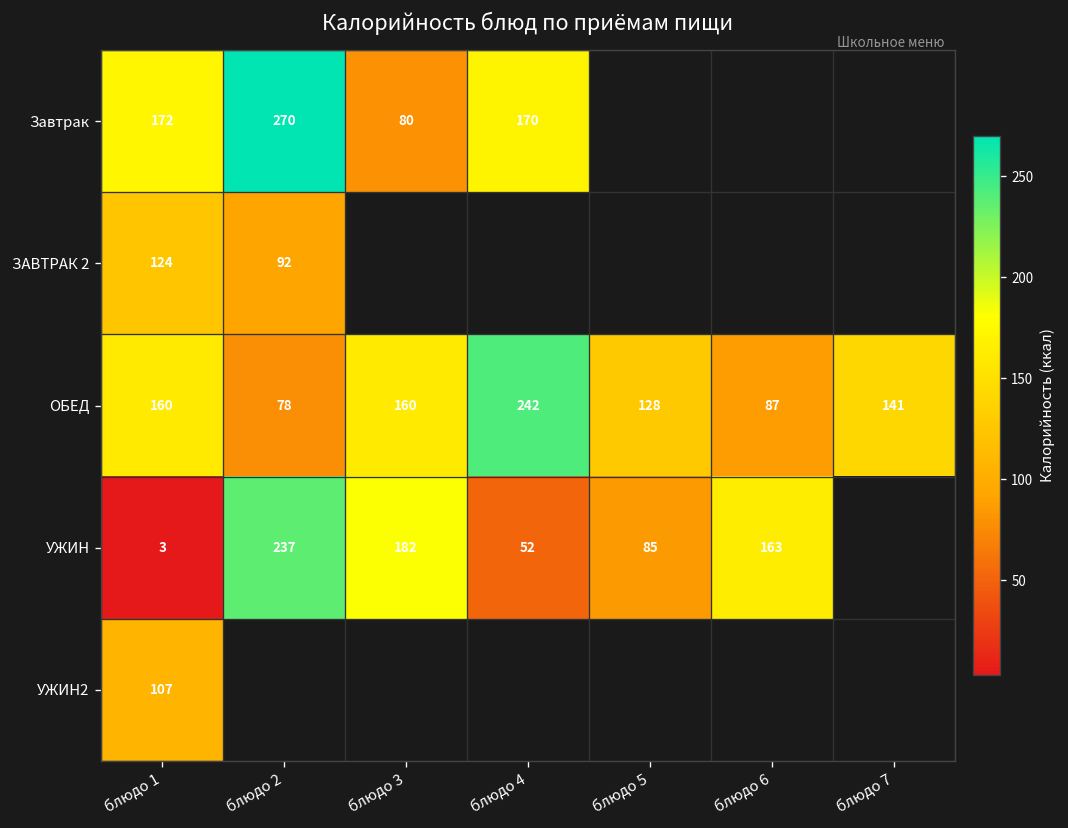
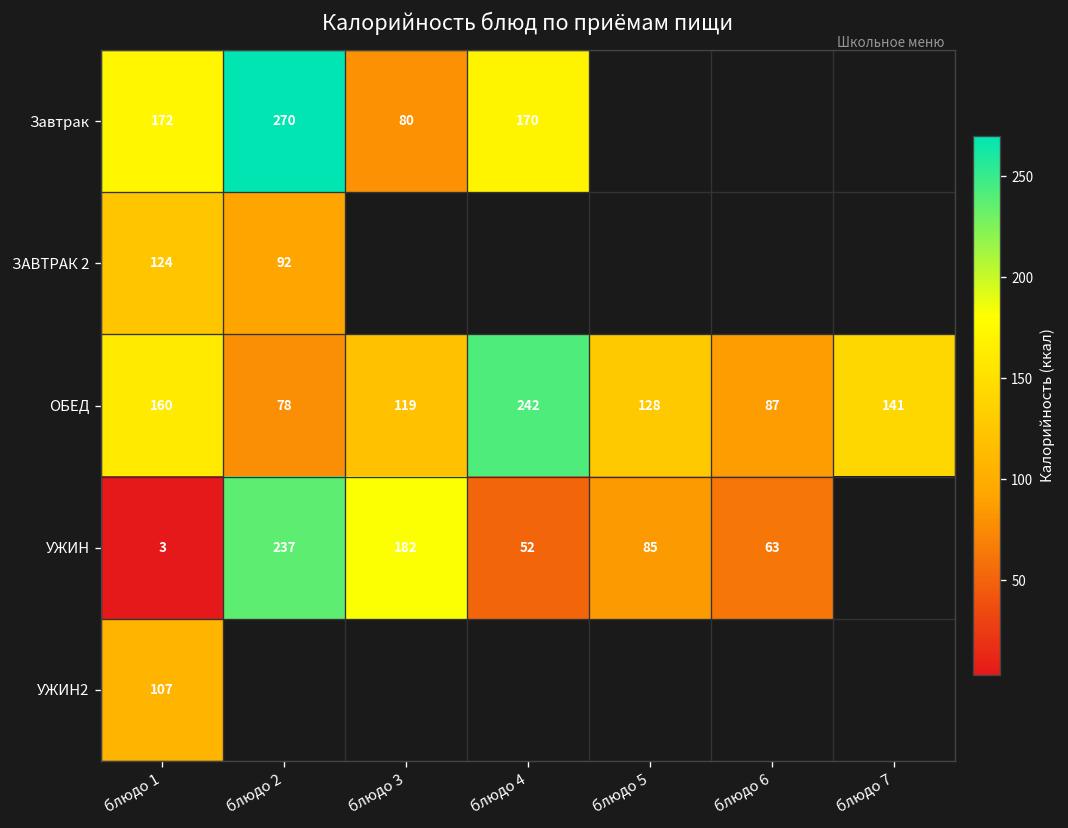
ОБЕД, блюдо 3: 160 -> 119
УЖИН, блюдо 6: 163 -> 63
